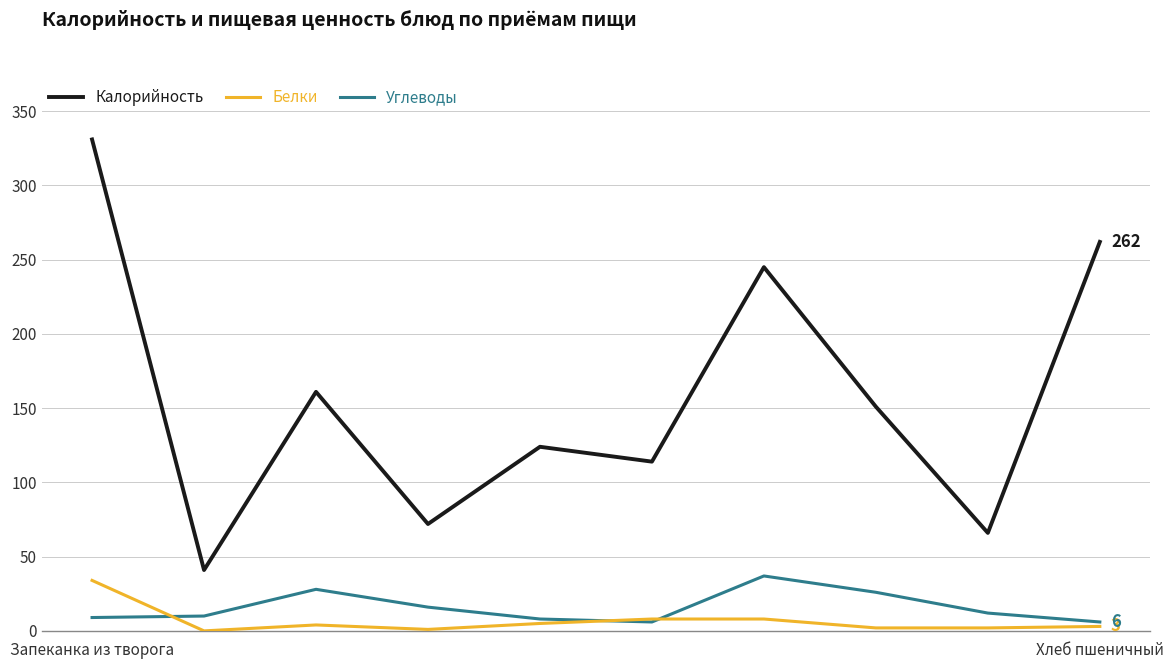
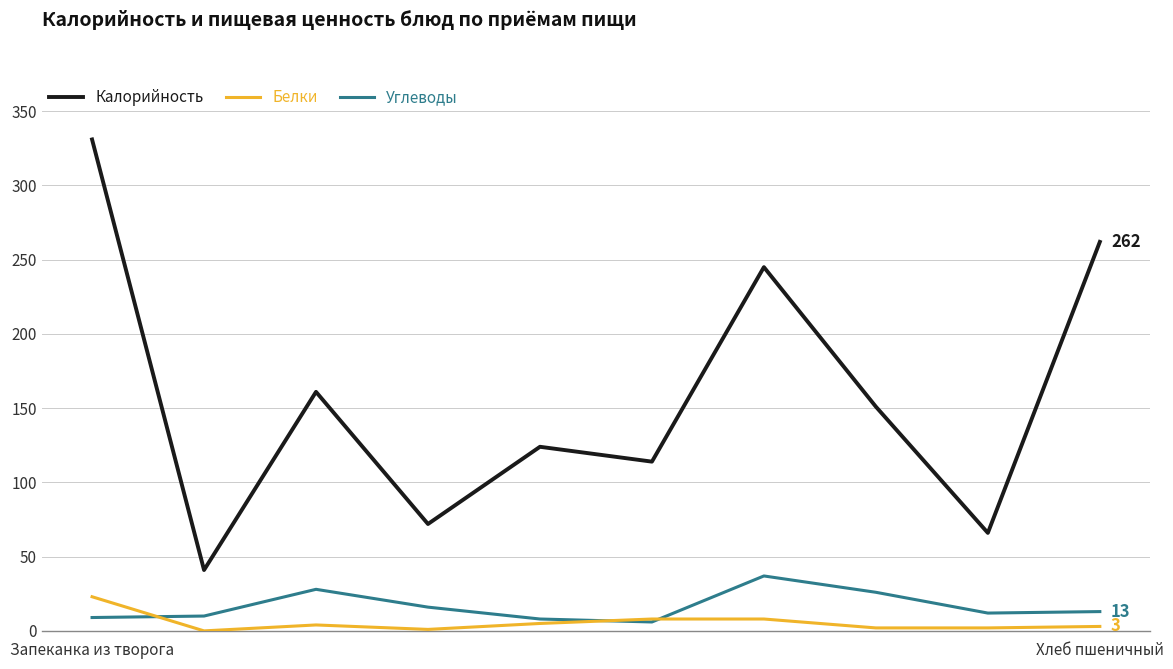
Белки, Запеканка из творога: 34 -> 23
Углеводы, Хлеб пшеничный: 6 -> 13
